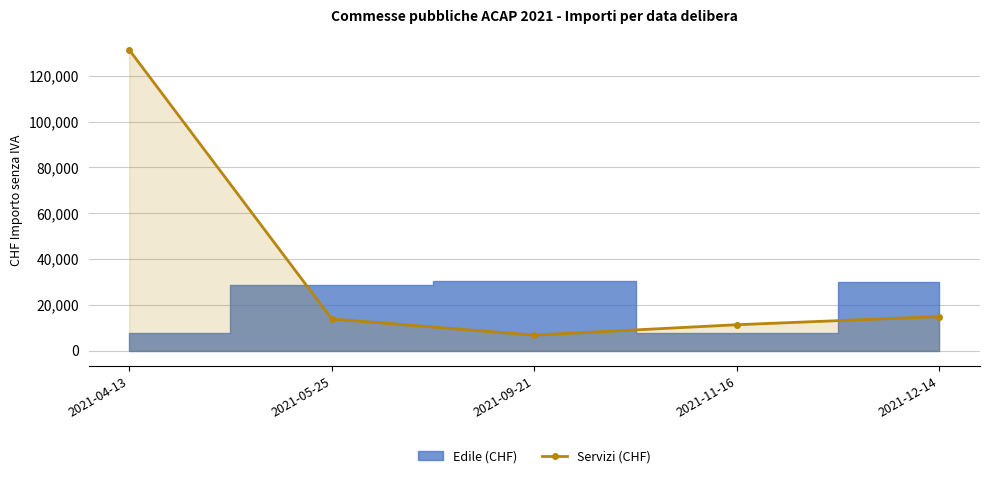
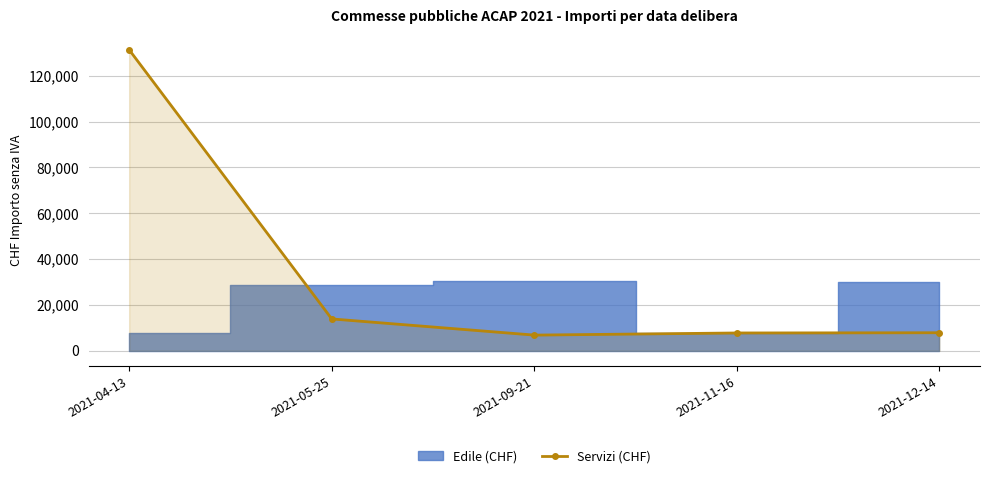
Servizi (CHF), 2021-11-16: 11,000 -> 8,000
Servizi (CHF), 2021-12-14: 15,000 -> 8,000
